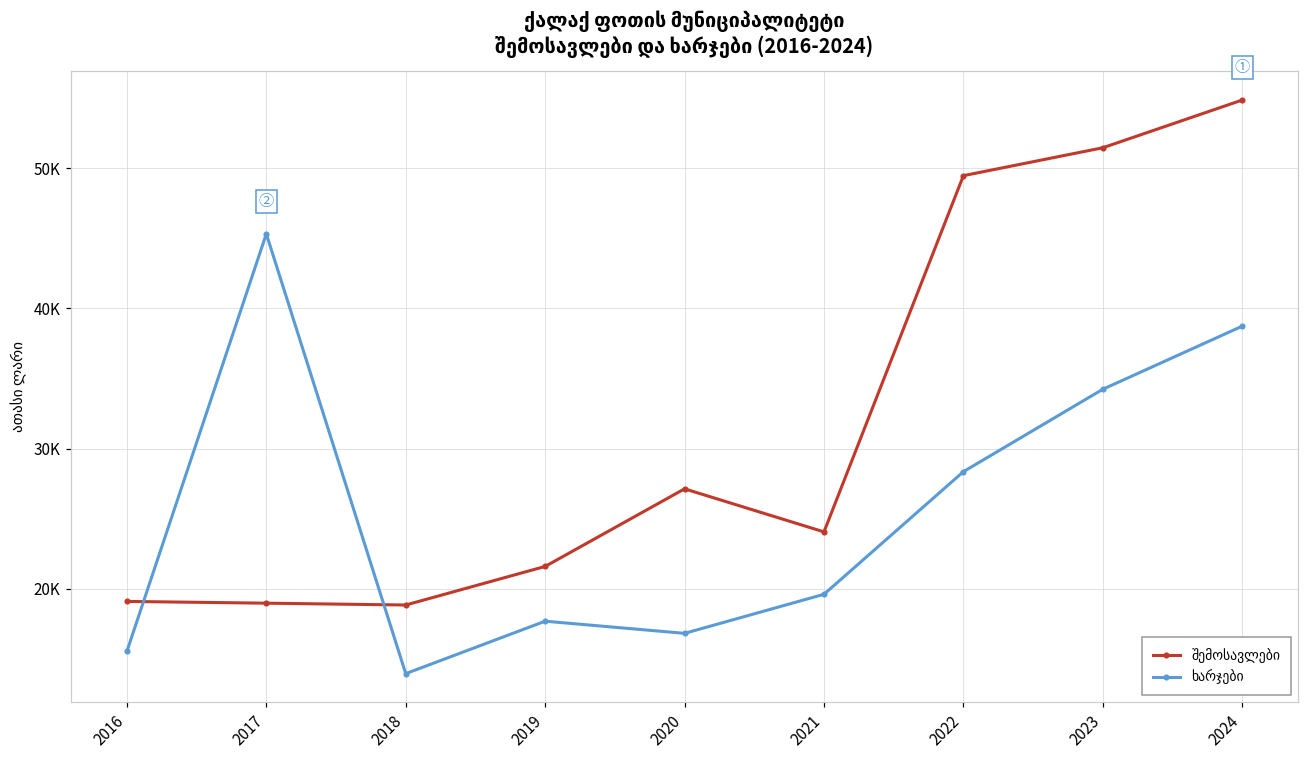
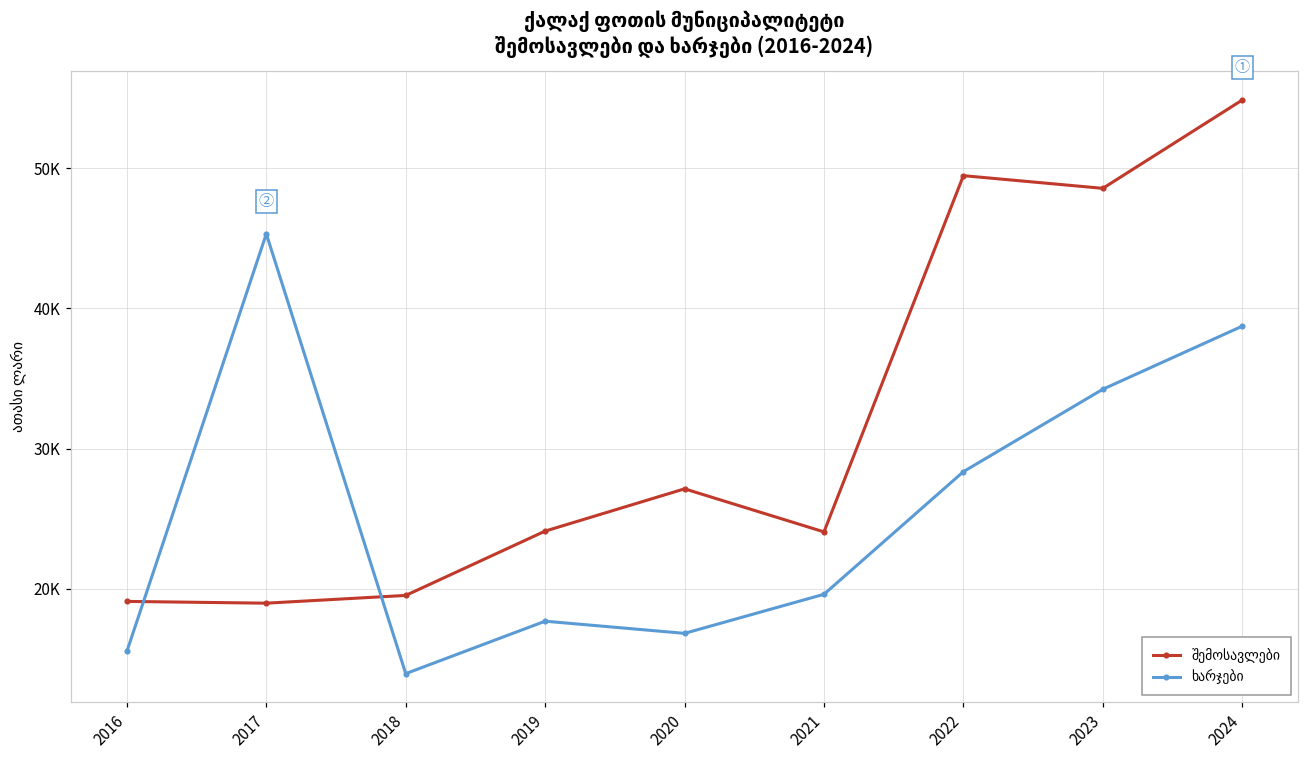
შემოსავლები, 2018: 18900 -> 19500
შემოსავლები, 2019: 21600 -> 24100
შემოსავლები, 2023: 51500 -> 48600
